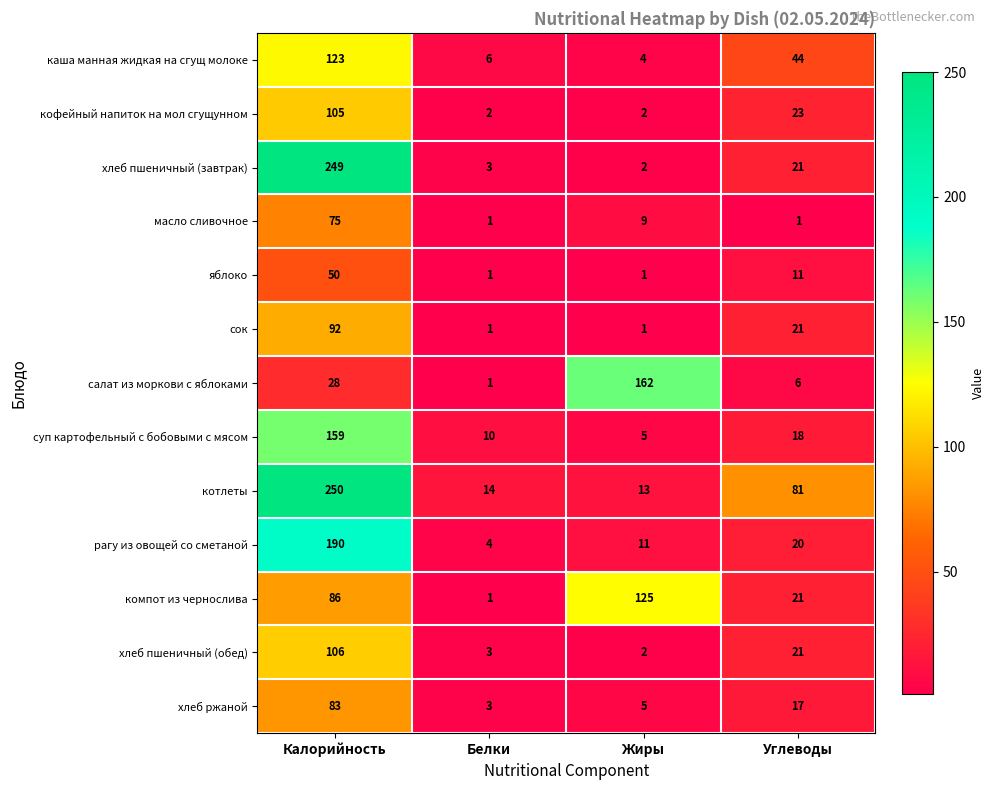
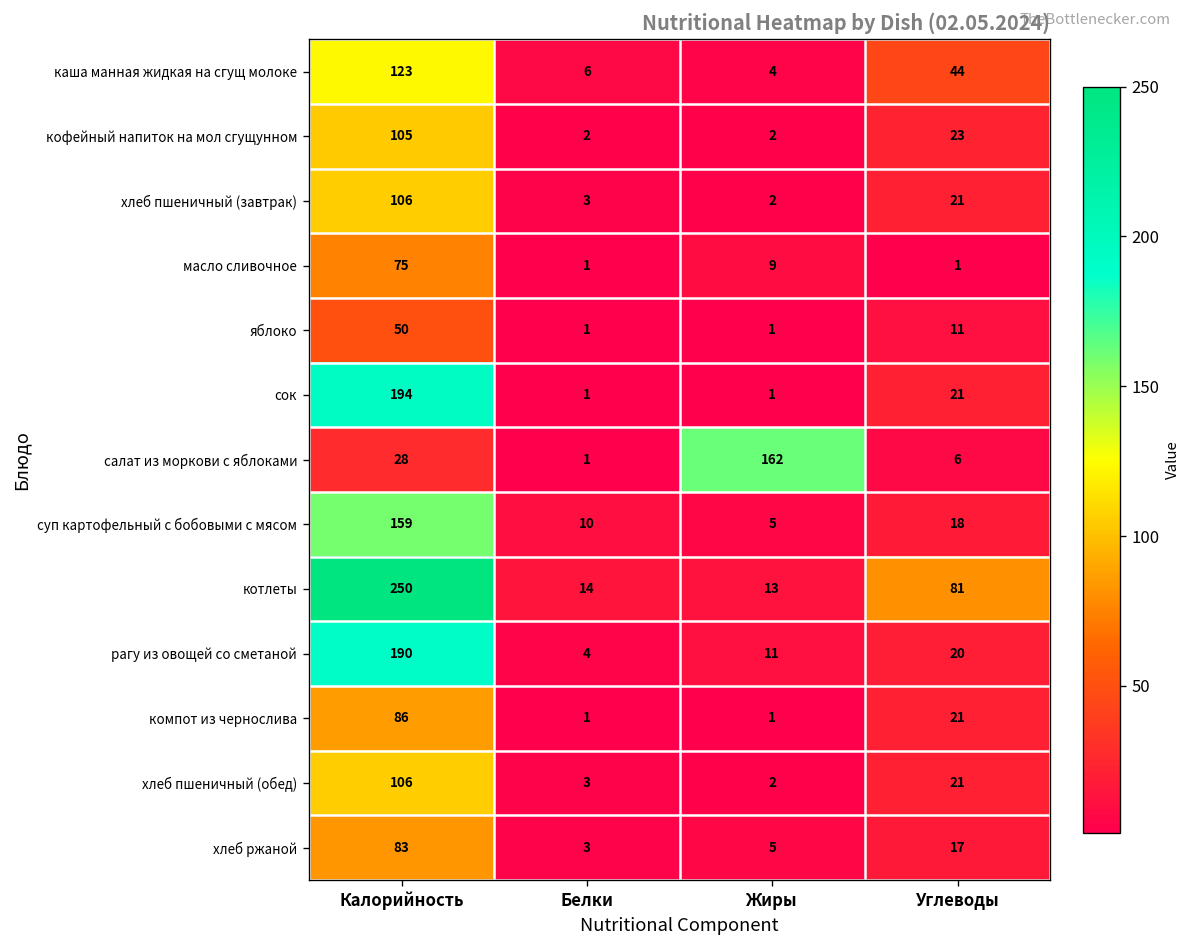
хлеб пшеничный (завтрак), Калорийность: 249 -> 106
сок, Калорийность: 92 -> 194
компот из чернослива, Жиры: 125 -> 1
